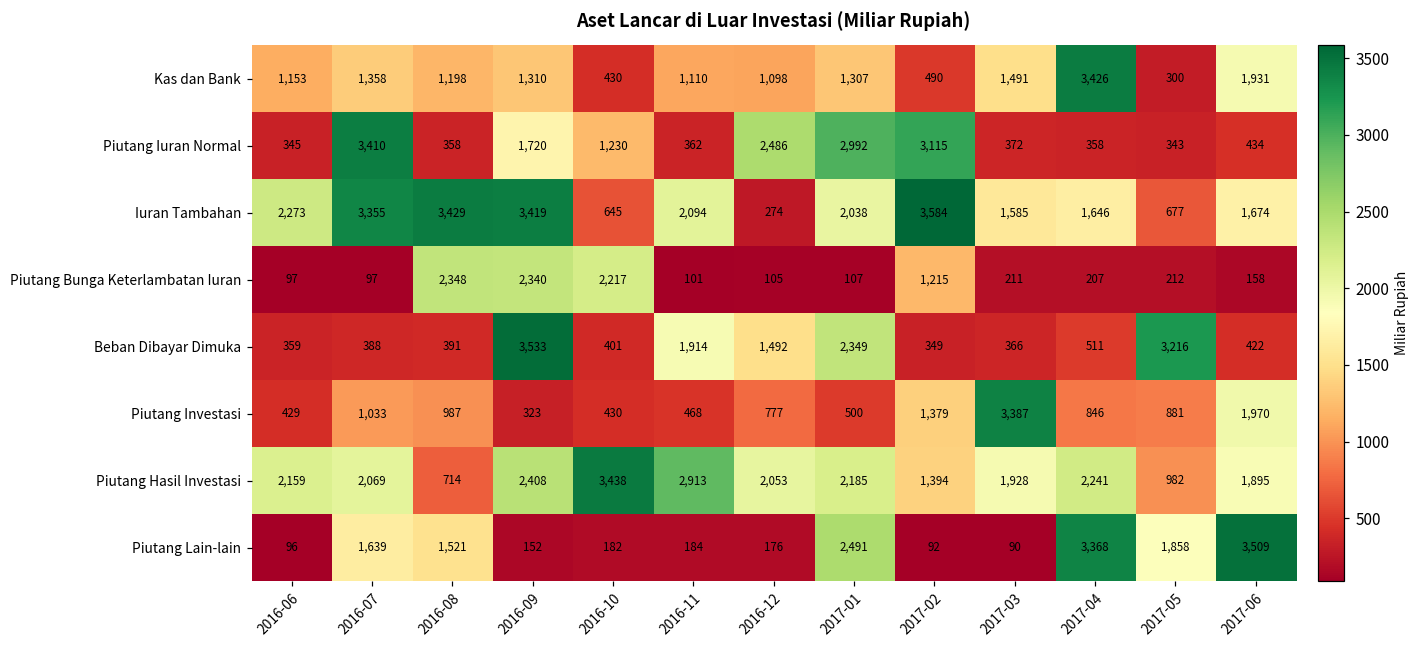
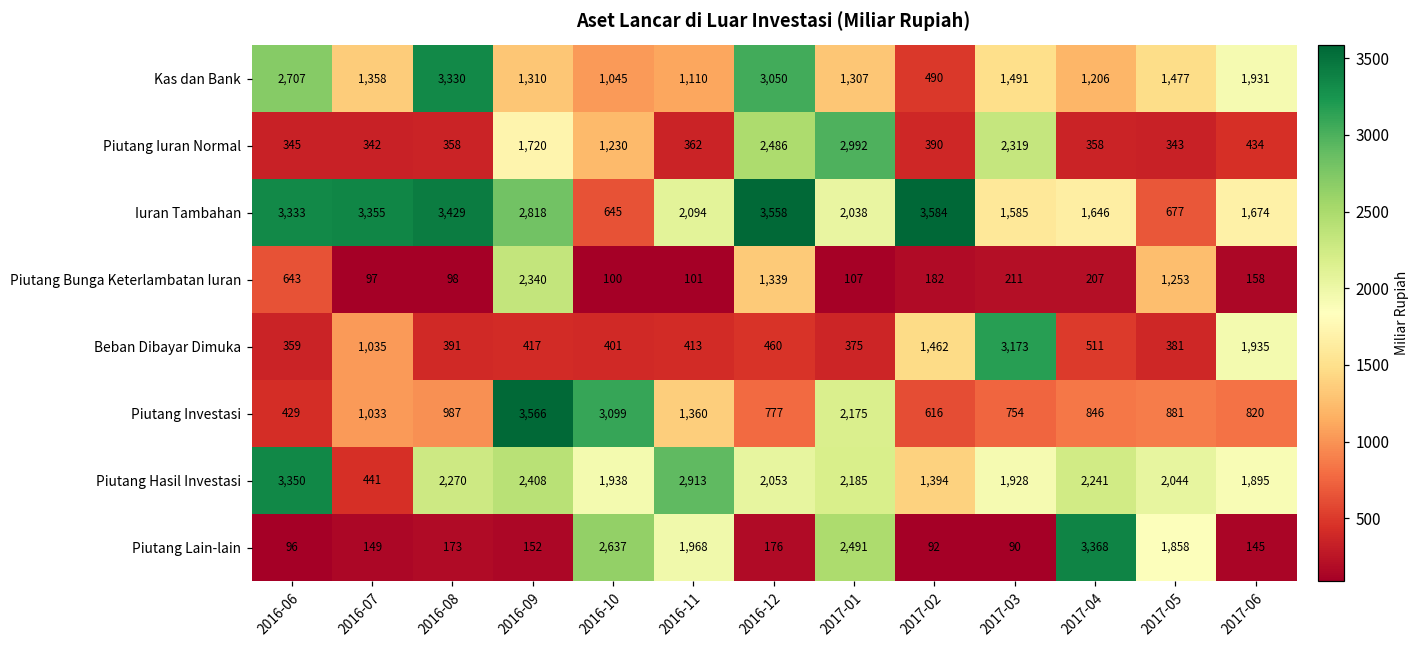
Kas dan Bank, 2016-06: 1,153 -> 2,707
Kas dan Bank, 2016-08: 1,198 -> 3,330
Kas dan Bank, 2016-10: 430 -> 1,045
Kas dan Bank, 2016-12: 1,098 -> 3,050
Kas dan Bank, 2017-04: 3,426 -> 1,206
Kas dan Bank, 2017-05: 300 -> 1,477
Piutang Iuran Normal, 2016-07: 3,410 -> 342
Piutang Iuran Normal, 2017-02: 3,115 -> 390
Piutang Iuran Normal, 2017-03: 372 -> 2,319
Iuran Tambahan, 2016-06: 2,273 -> 3,333
Iuran Tambahan, 2016-09: 3,419 -> 2,818
Iuran Tambahan, 2016-12: 274 -> 3,558
Piutang Bunga Keterlambatan Iuran, 2016-06: 97 -> 643
Piutang Bunga Keterlambatan Iuran, 2016-08: 2,348 -> 98
Piutang Bunga Keterlambatan Iuran, 2016-10: 2,217 -> 100
Piutang Bunga Keterlambatan Iuran, 2016-12: 105 -> 1,339
Piutang Bunga Keterlambatan Iuran, 2017-02: 1,215 -> 182
Piutang Bunga Keterlambatan Iuran, 2017-05: 212 -> 1,253
Beban Dibayar Dimuka, 2016-07: 388 -> 1,035
Beban Dibayar Dimuka, 2016-09: 3,533 -> 417
Beban Dibayar Dimuka, 2016-11: 1,914 -> 413
Beban Dibayar Dimuka, 2016-12: 1,492 -> 460
Beban Dibayar Dimuka, 2017-01: 2,349 -> 375
Beban Dibayar Dimuka, 2017-02: 349 -> 1,462
Beban Dibayar Dimuka, 2017-03: 366 -> 3,173
Beban Dibayar Dimuka, 2017-05: 3,216 -> 381
Beban Dibayar Dimuka, 2017-06: 422 -> 1,935
Piutang Investasi, 2016-09: 323 -> 3,566
Piutang Investasi, 2016-10: 430 -> 3,099
Piutang Investasi, 2016-11: 468 -> 1,360
Piutang Investasi, 2017-01: 500 -> 2,175
Piutang Investasi, 2017-02: 1,379 -> 616
Piutang Investasi, 2017-03: 3,387 -> 754
Piutang Investasi, 2017-06: 1,970 -> 820
Piutang Hasil Investasi, 2016-06: 2,159 -> 3,350
Piutang Hasil Investasi, 2016-07: 2,069 -> 441
Piutang Hasil Investasi, 2016-08: 714 -> 2,270
Piutang Hasil Investasi, 2016-10: 3,438 -> 1,938
Piutang Hasil Investasi, 2017-05: 982 -> 2,044
Piutang Lain-lain, 2016-07: 1,639 -> 149
Piutang Lain-lain, 2016-08: 1,521 -> 173
Piutang Lain-lain, 2016-10: 182 -> 2,637
Piutang Lain-lain, 2016-11: 184 -> 1,968
Piutang Lain-lain, 2017-06: 3,509 -> 145
